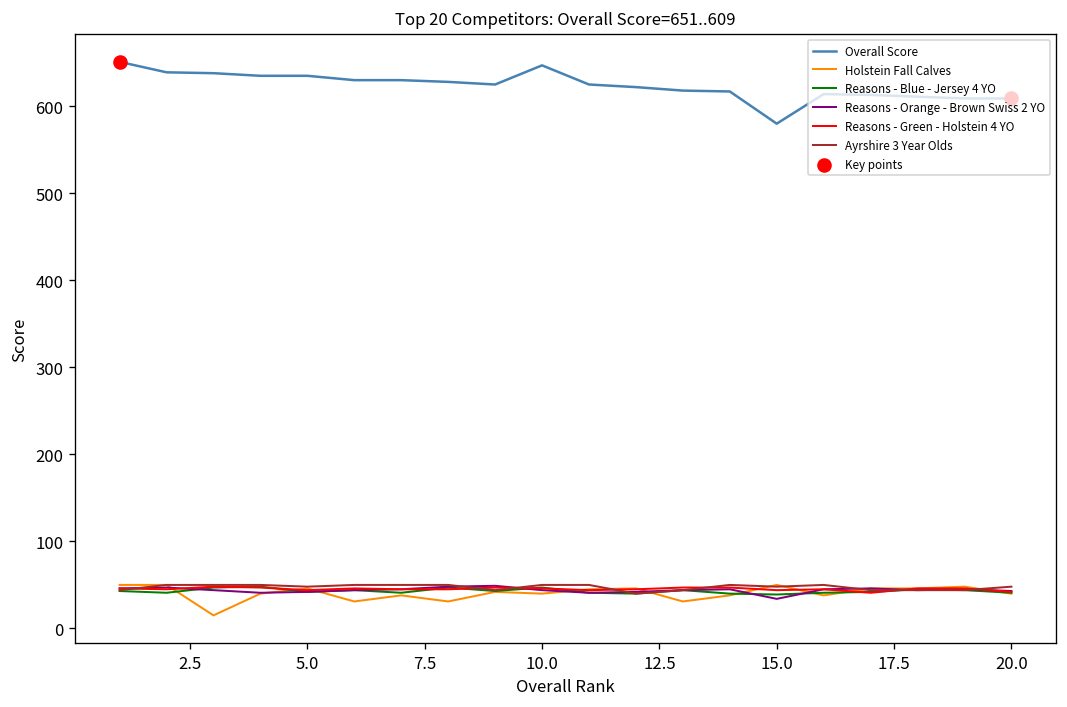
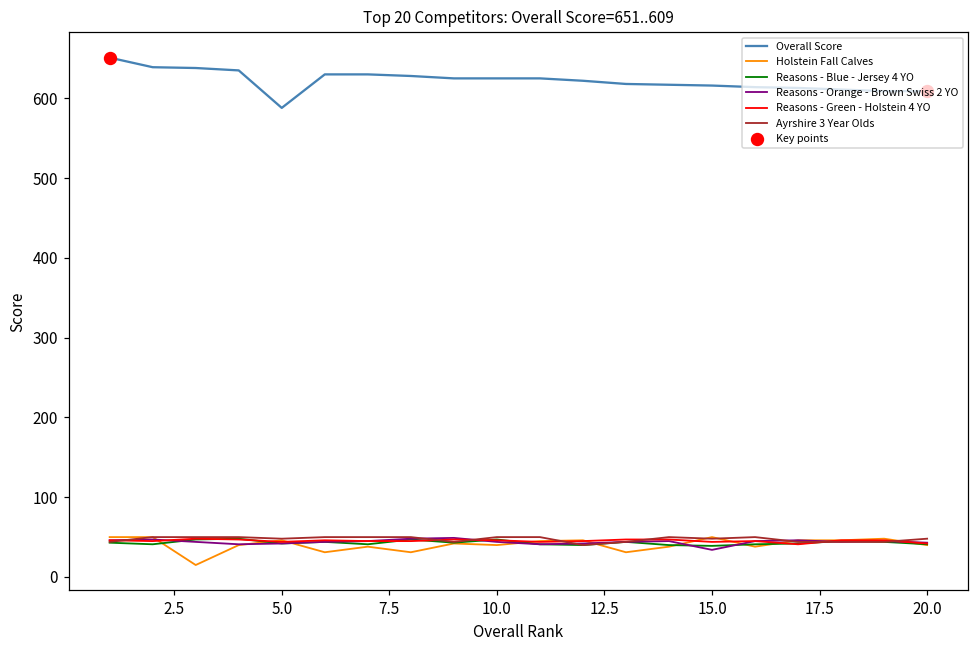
Overall Score, 5.0: 640 -> 590
Overall Score, 10.0: 650 -> 630
Overall Score, 15.0: 580 -> 620
